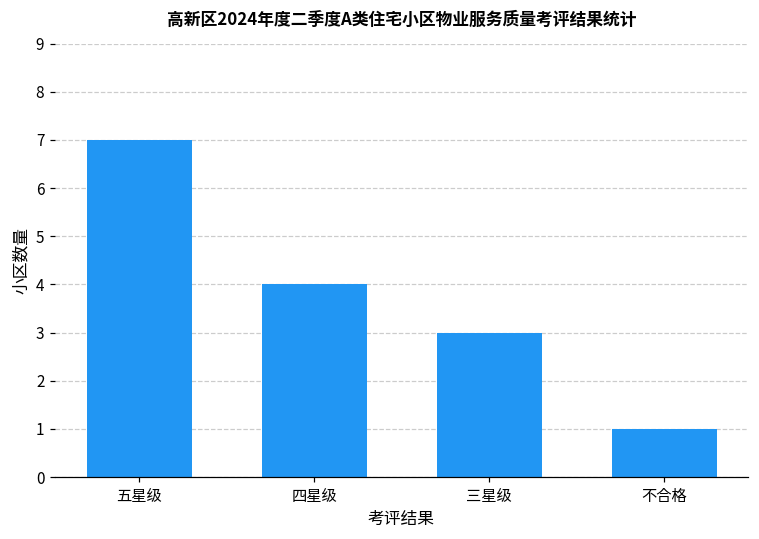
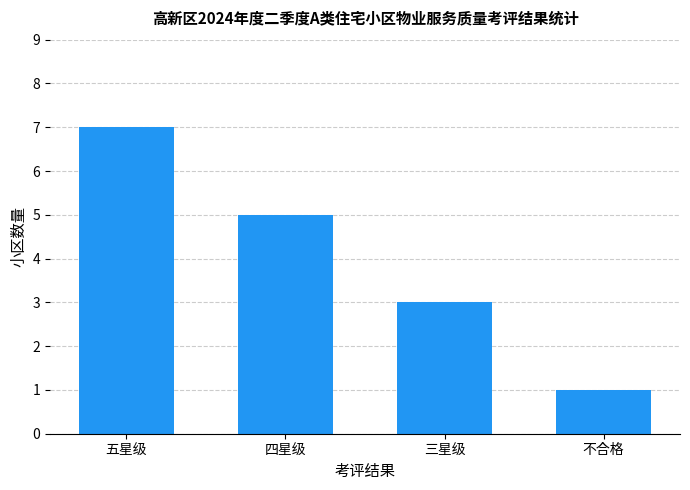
四星级: 4 -> 5
